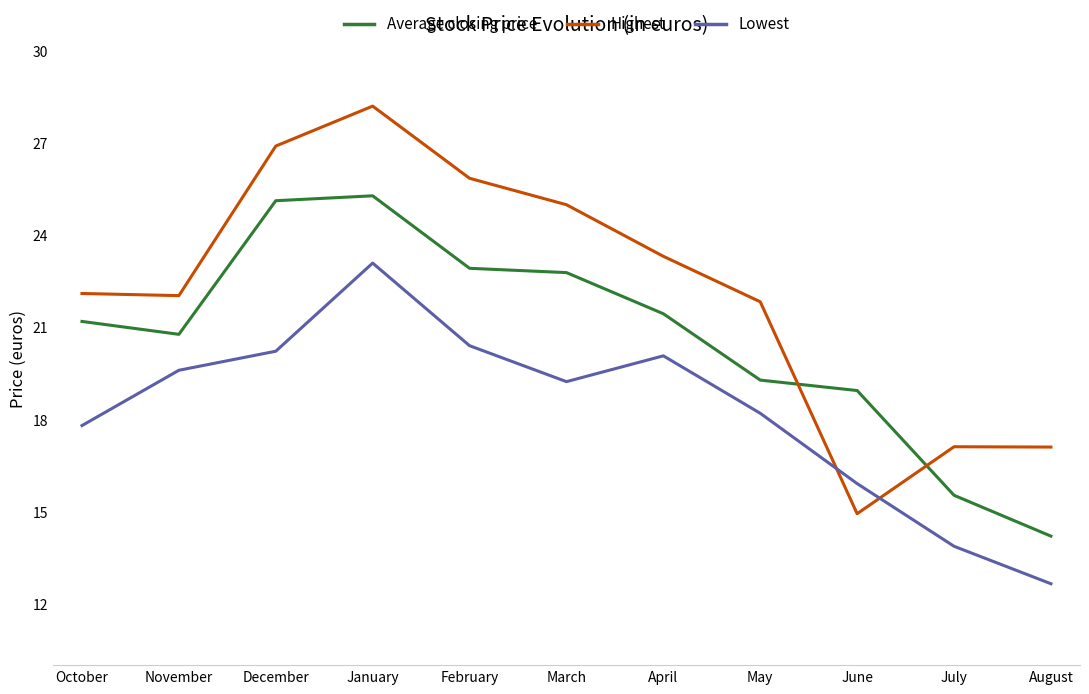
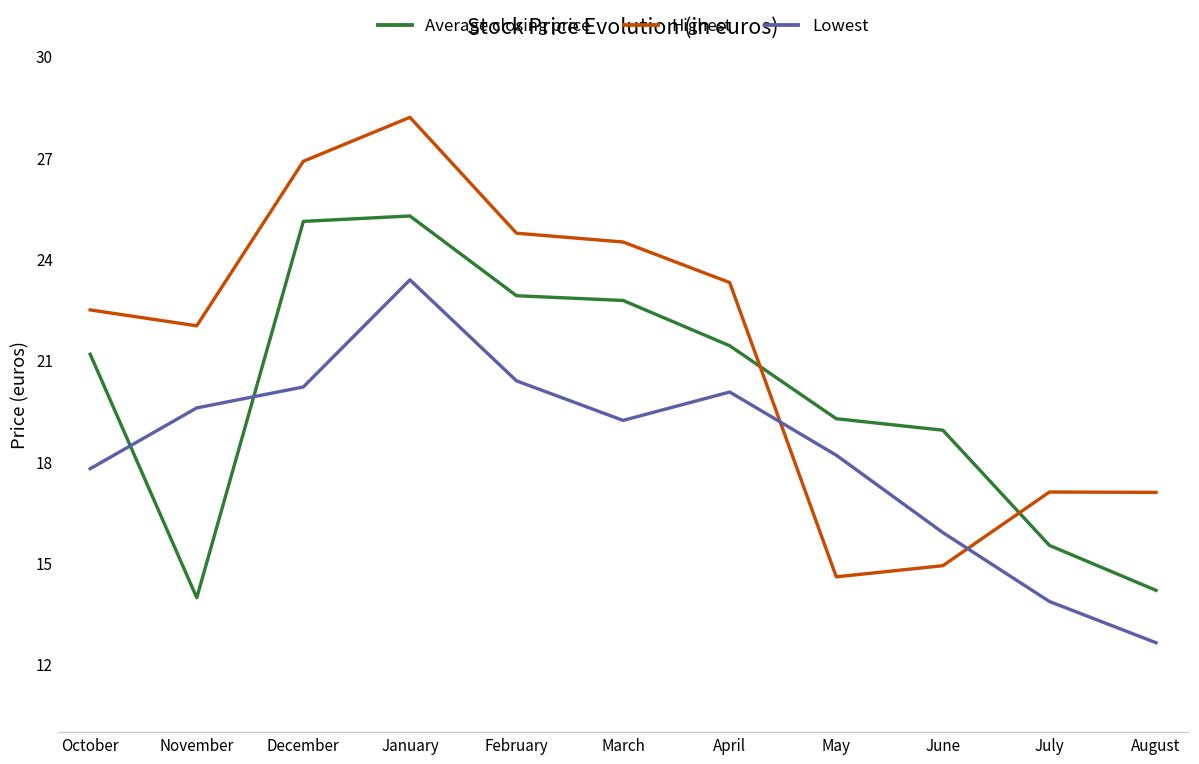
Highest, October: 22.1 -> 22.5
Average closing price, November: 20.8 -> 14.0
Lowest, January: 23.1 -> 23.4
Highest, February: 25.9 -> 24.8
Highest, March: 25.0 -> 24.5
Highest, May: 21.8 -> 14.6
